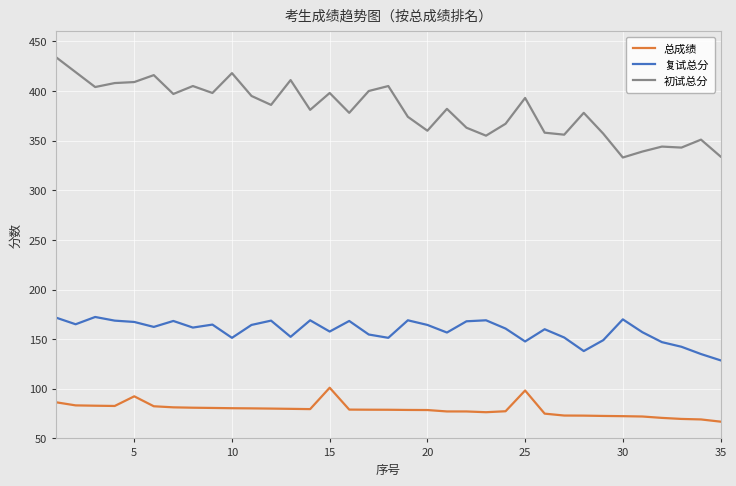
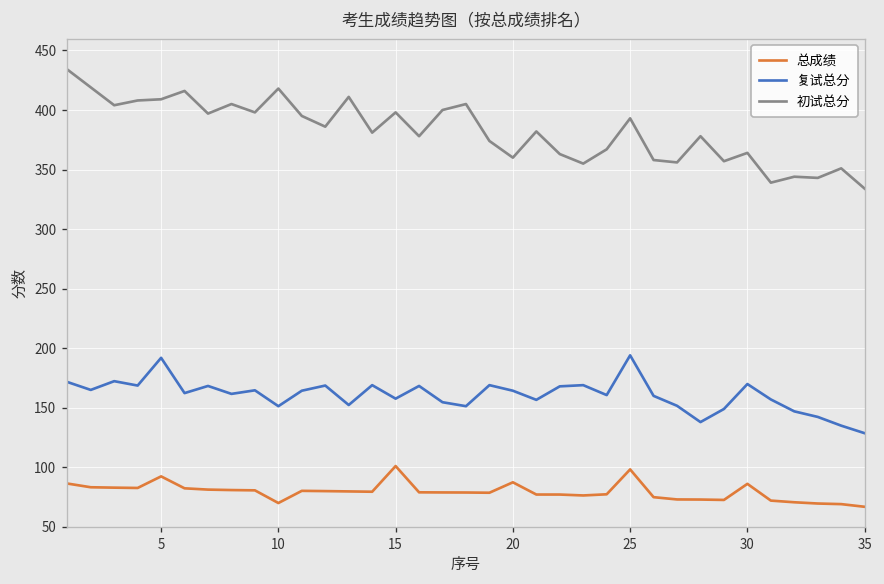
复试总分, 5: 170 -> 190
总成绩, 10: 80 -> 70
总成绩, 20: 80 -> 90
复试总分, 25: 150 -> 190
总成绩, 30: 70 -> 90
初试总分, 30: 330 -> 360
